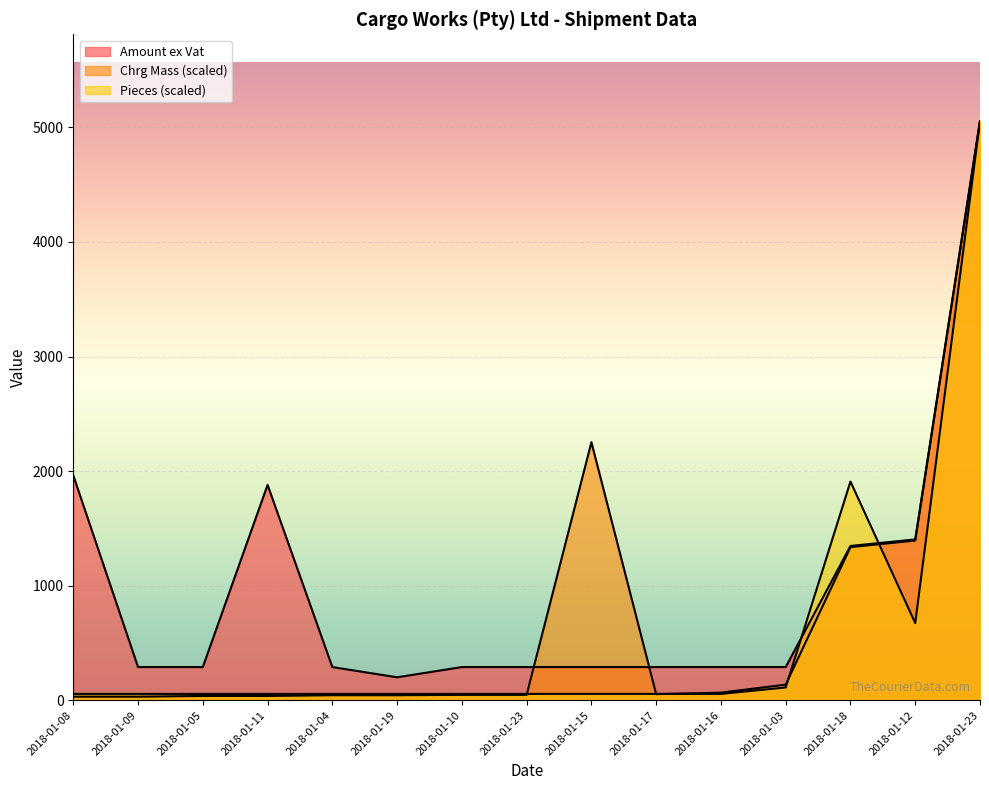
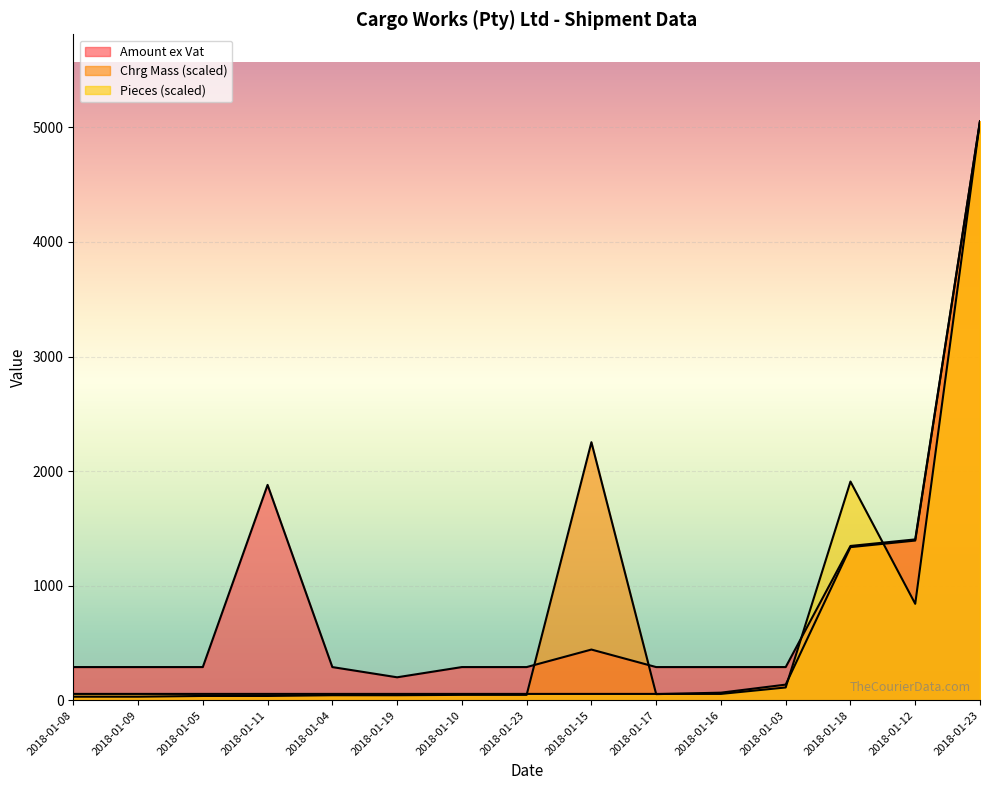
Amount ex Vat, 2018-01-08: 1960 -> 290
Amount ex Vat, 2018-01-15: 290 -> 440
Pieces (scaled), 2018-01-12: 670 -> 840
